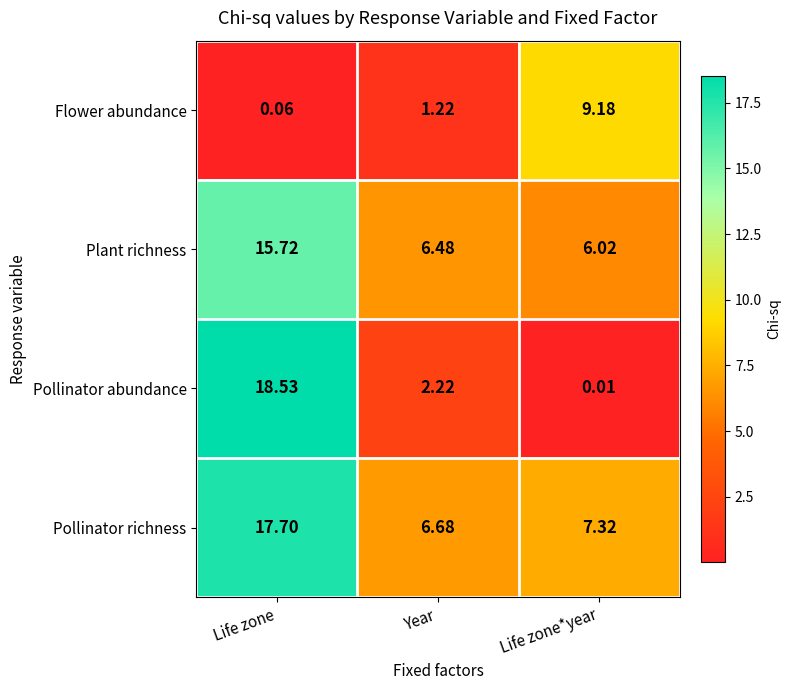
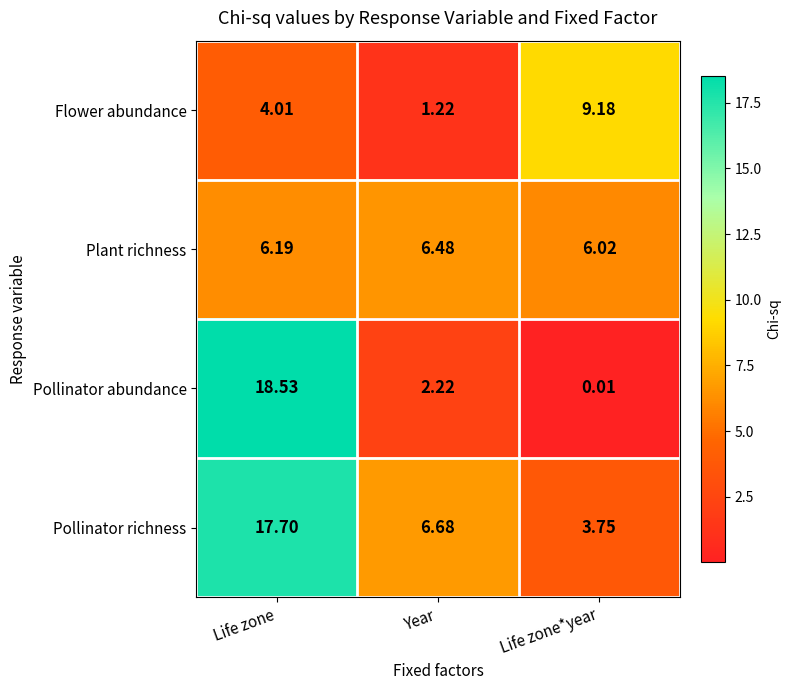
Flower abundance, Life zone: 0.06 -> 4.01
Plant richness, Life zone: 15.72 -> 6.19
Pollinator richness, Life zone*year: 7.32 -> 3.75
